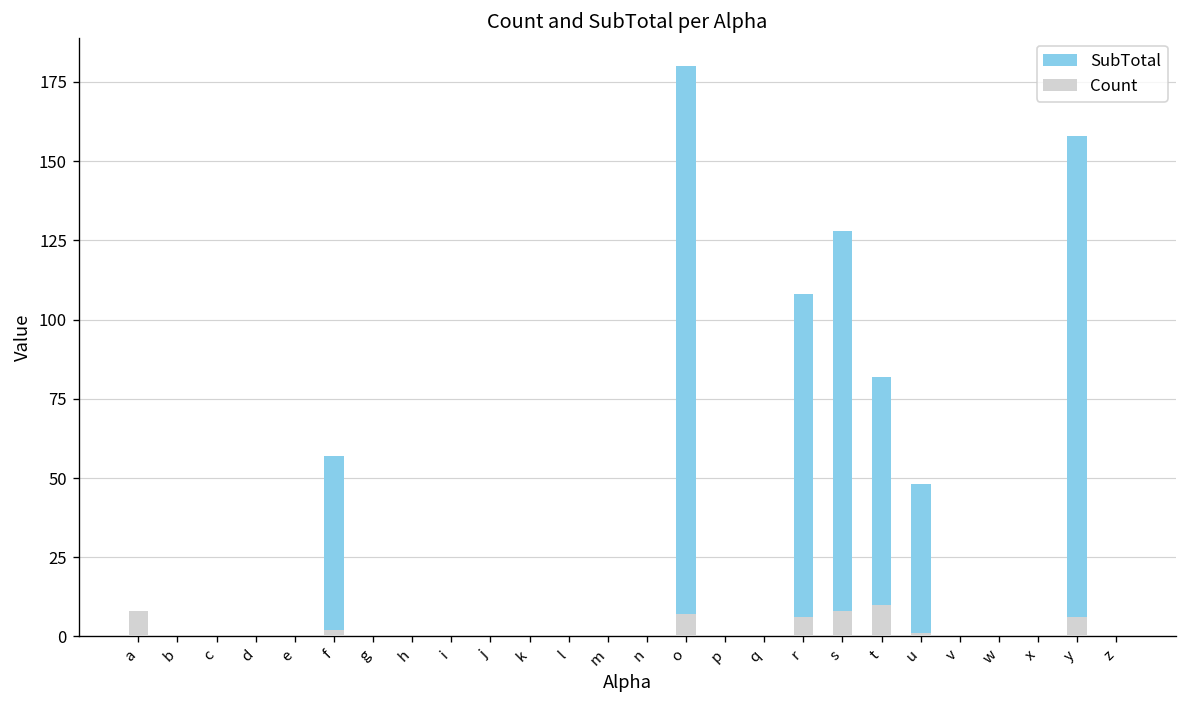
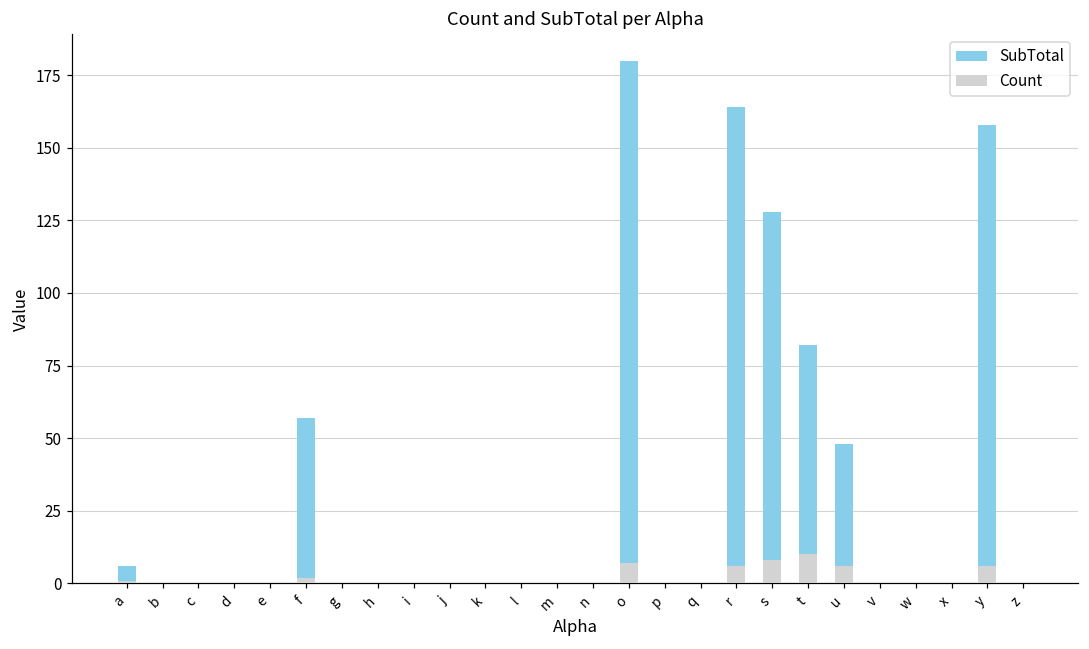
Count, a: 8 -> 1
SubTotal, r: 108 -> 164
Count, u: 1 -> 6
